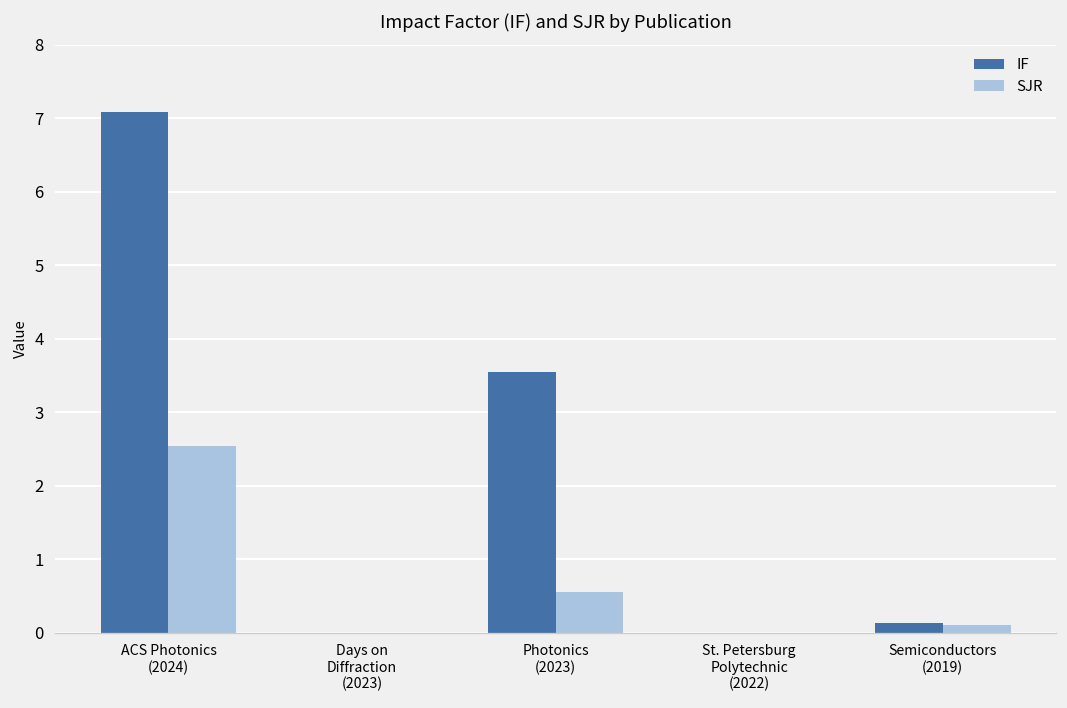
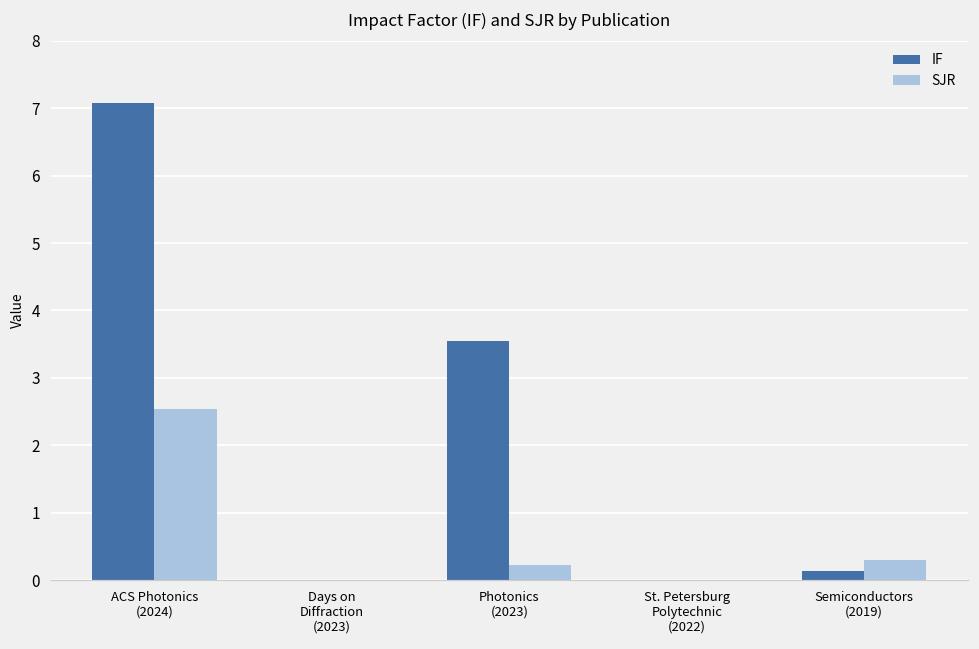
SJR, Photonics (2023): 0.6 -> 0.2
SJR, Semiconductors (2019): 0.1 -> 0.3
